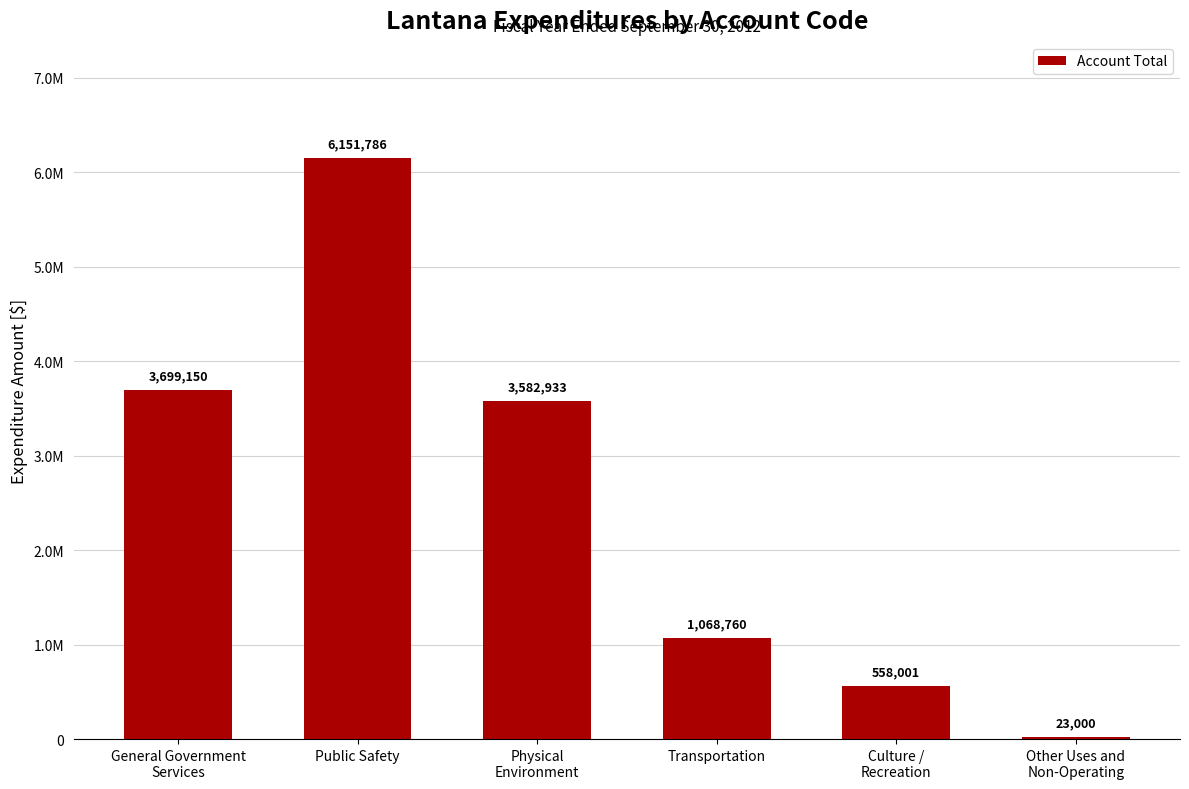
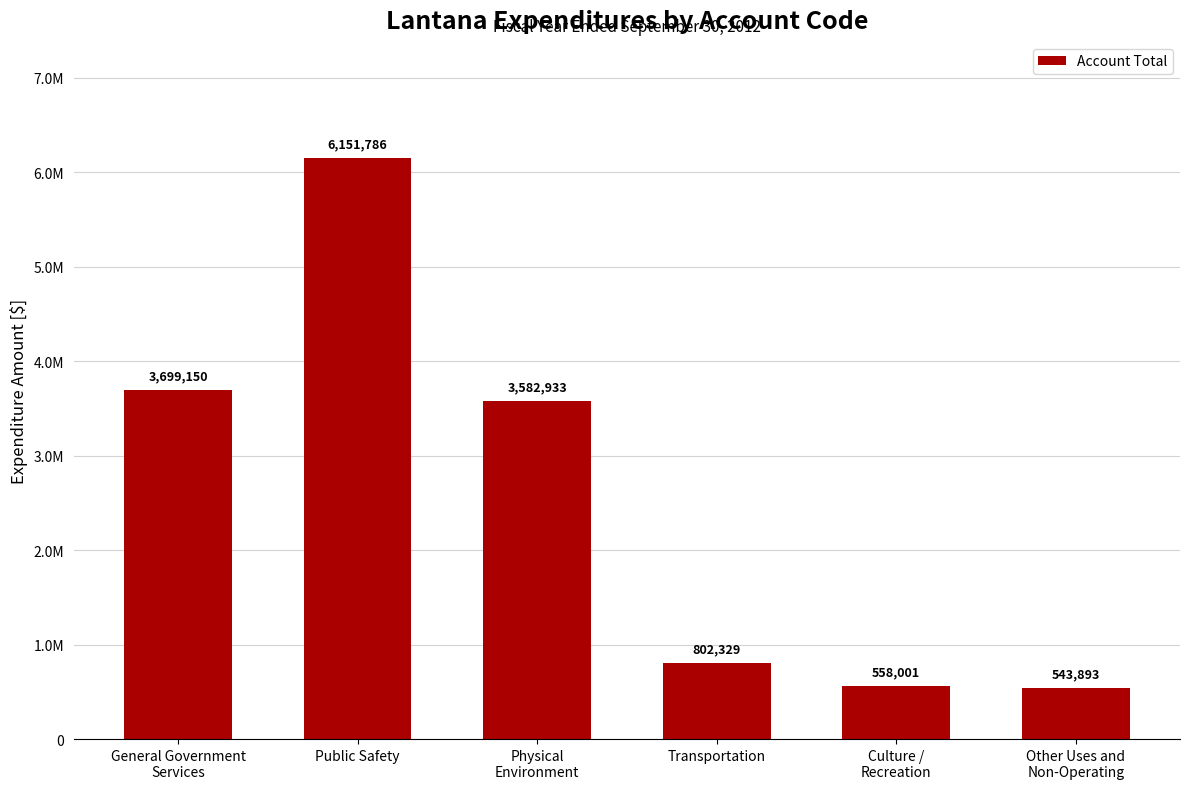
Transportation: 1,068,760 -> 802,329
Other Uses and Non-Operating: 23,000 -> 543,893
